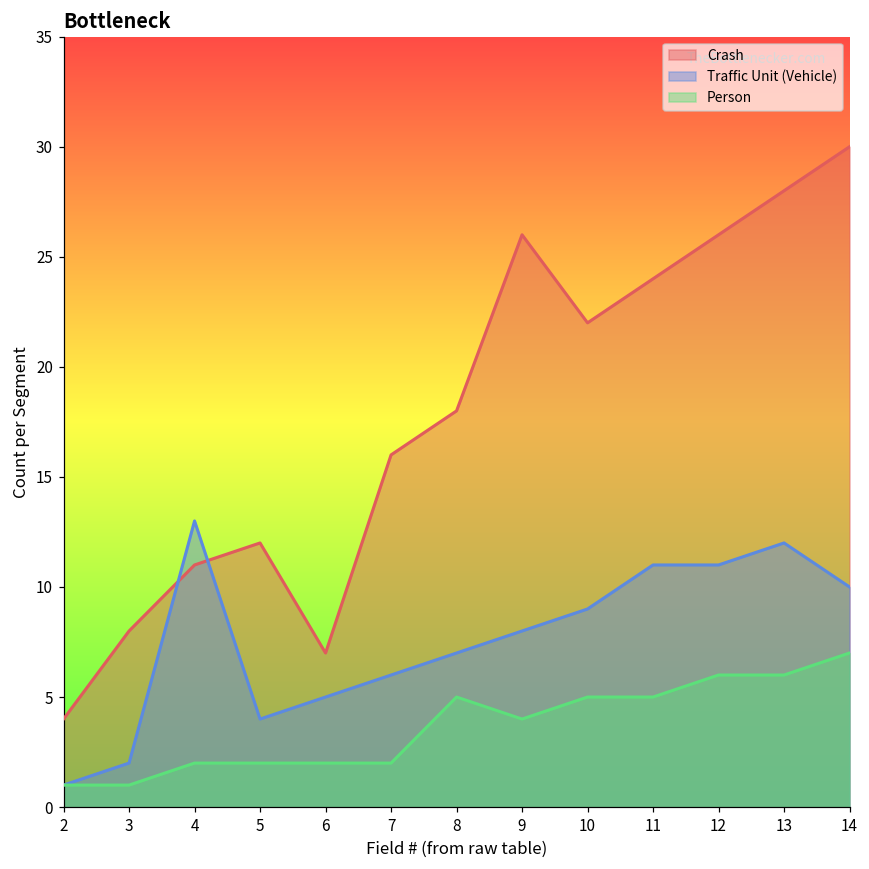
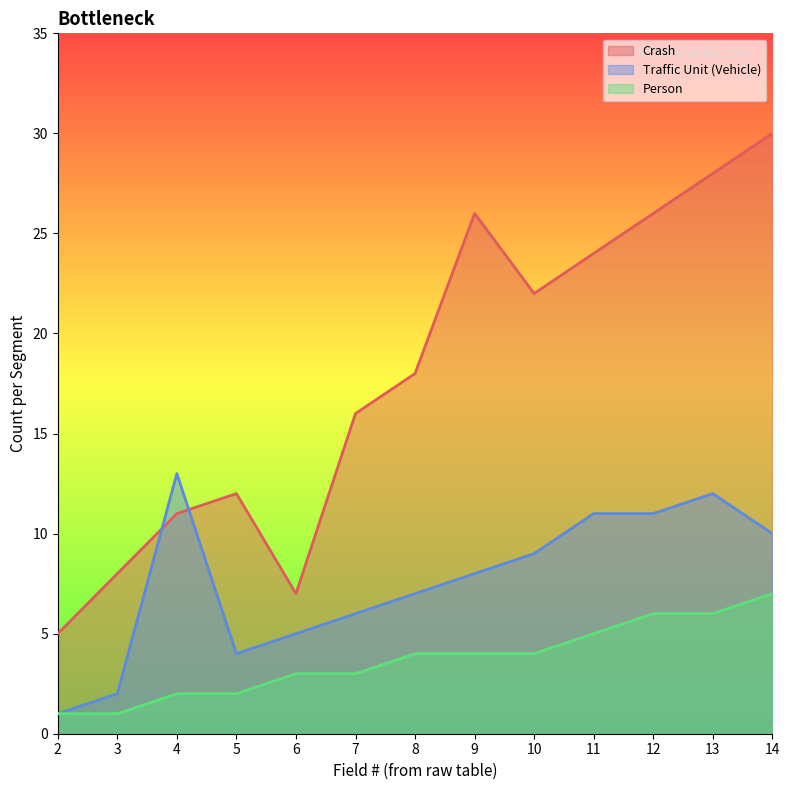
Crash, 2: 4 -> 5
Person, 6: 2 -> 3
Person, 7: 2 -> 3
Person, 8: 5 -> 4
Person, 10: 5 -> 4
